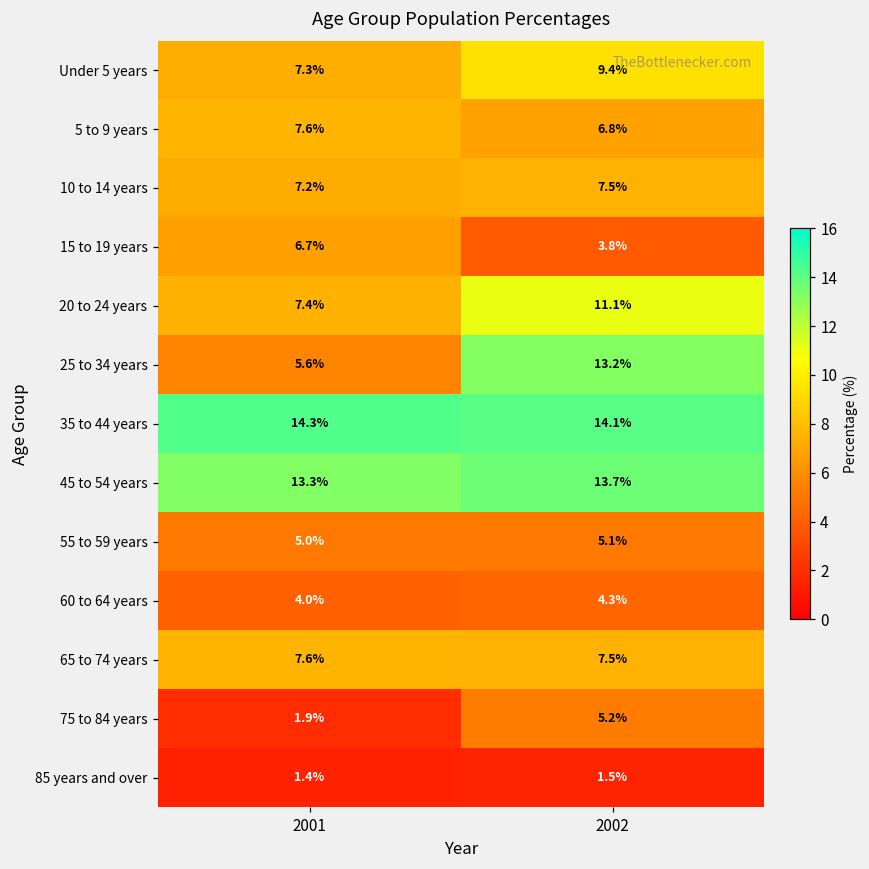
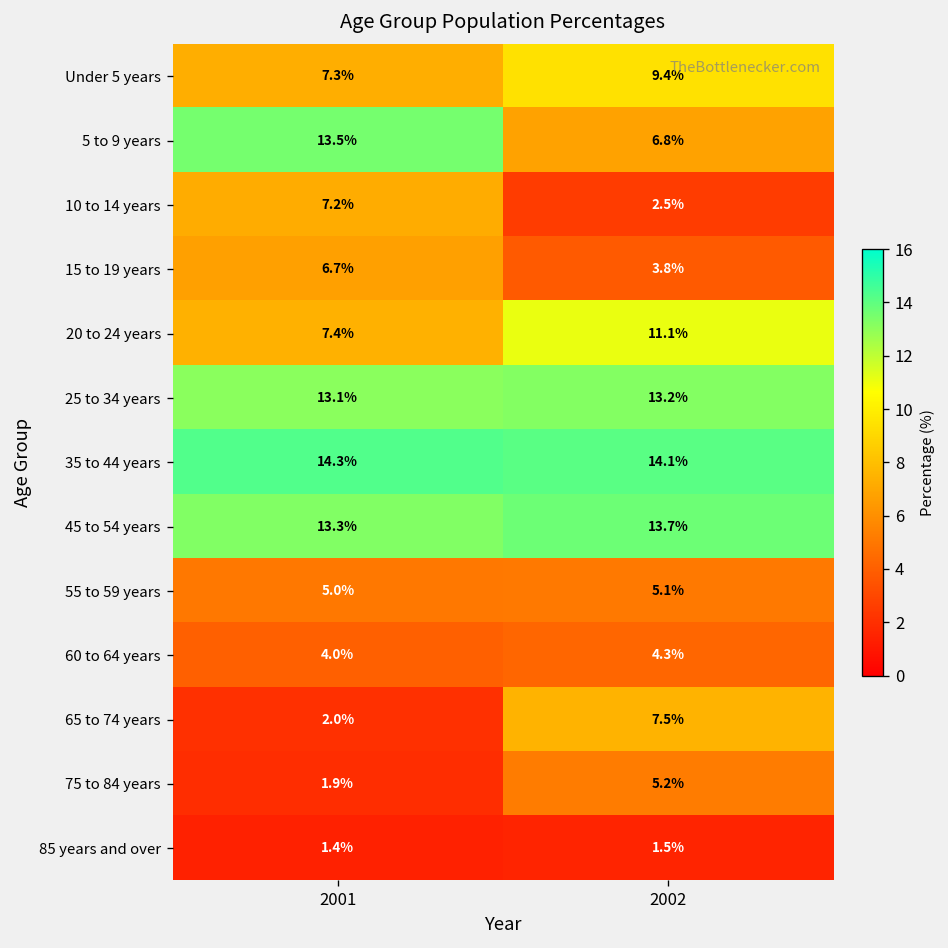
5 to 9 years, 2001: 7.6% -> 13.5%
10 to 14 years, 2002: 7.5% -> 2.5%
25 to 34 years, 2001: 5.6% -> 13.1%
65 to 74 years, 2001: 7.6% -> 2.0%
